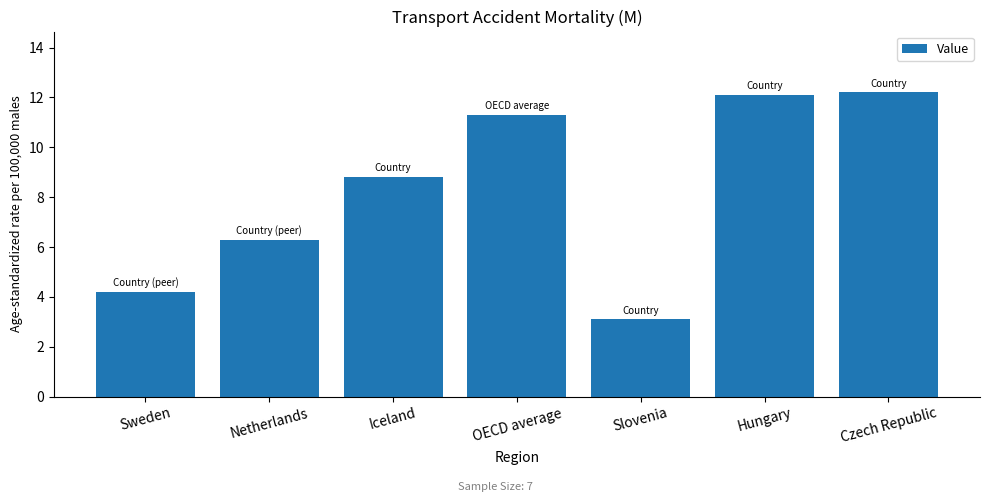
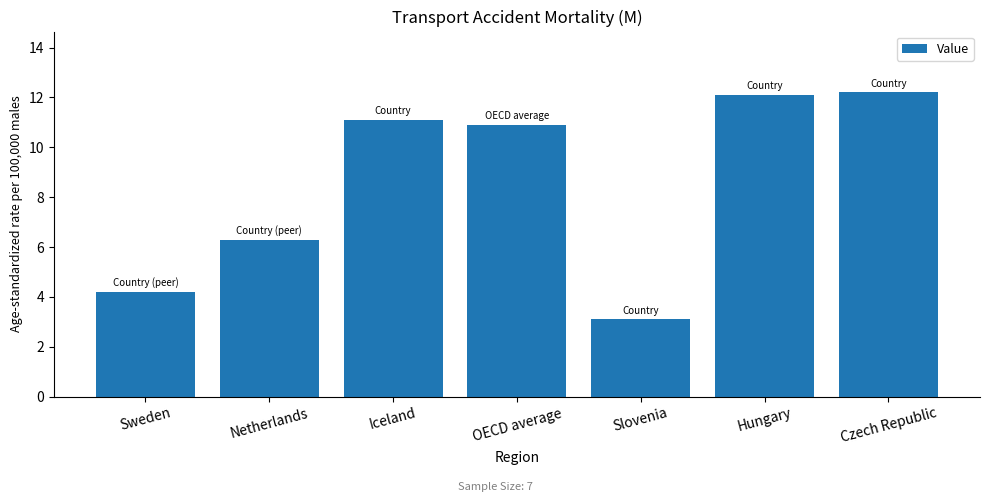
Iceland: 8.8 -> 11.1
OECD average: 11.3 -> 10.9
